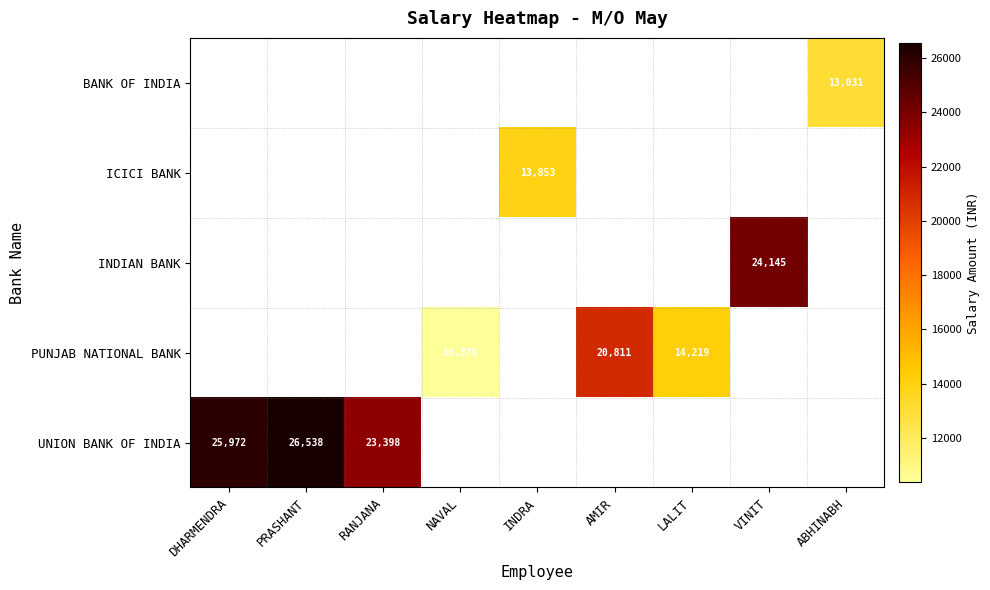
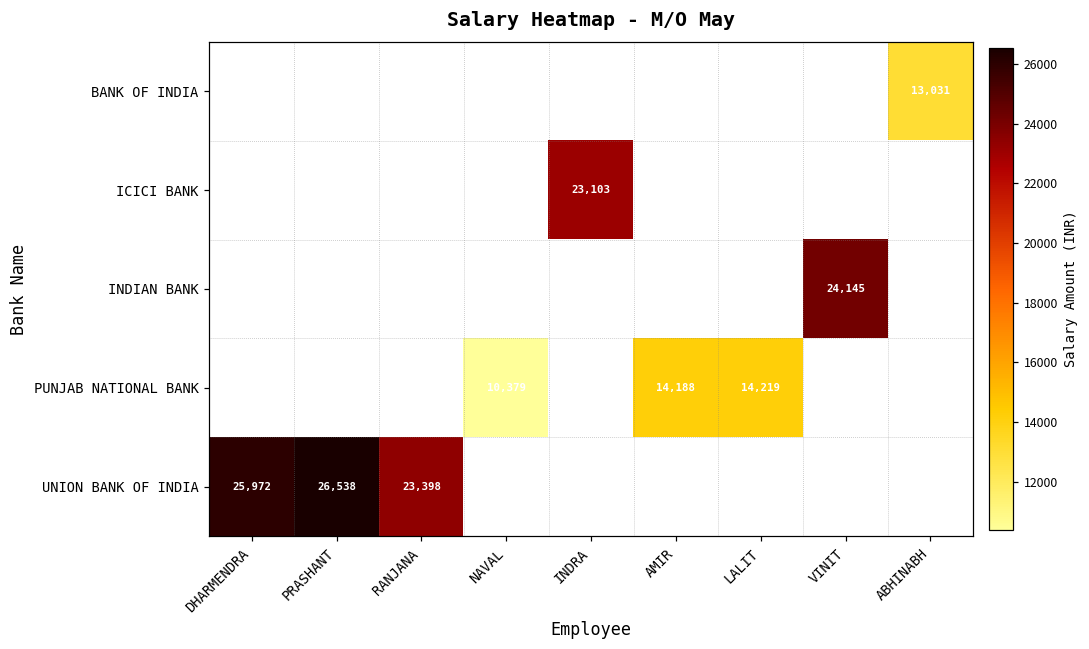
ICICI BANK, INDRA: 13,853 -> 23,103
PUNJAB NATIONAL BANK, AMIR: 20,811 -> 14,188
